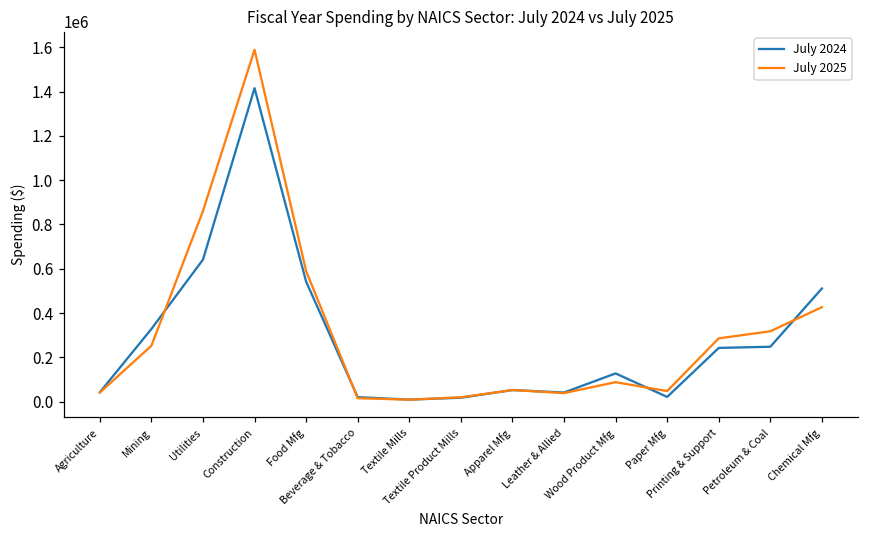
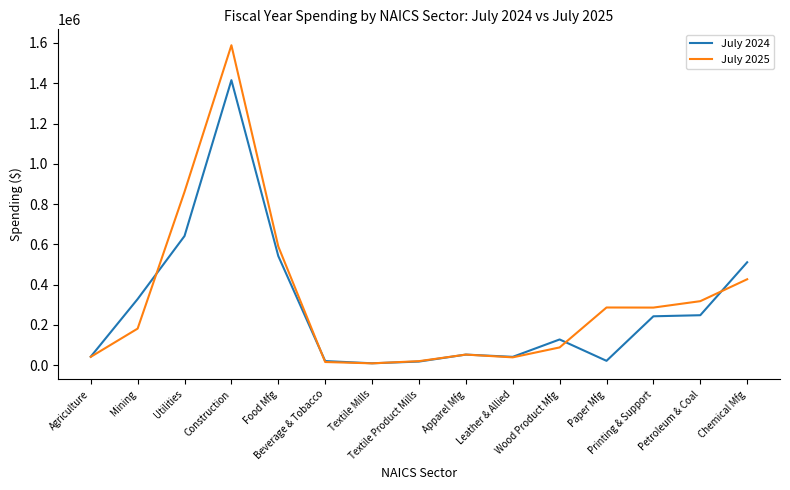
July 2025, Mining: 250000 -> 180000
July 2025, Paper Mfg: 50000 -> 290000
